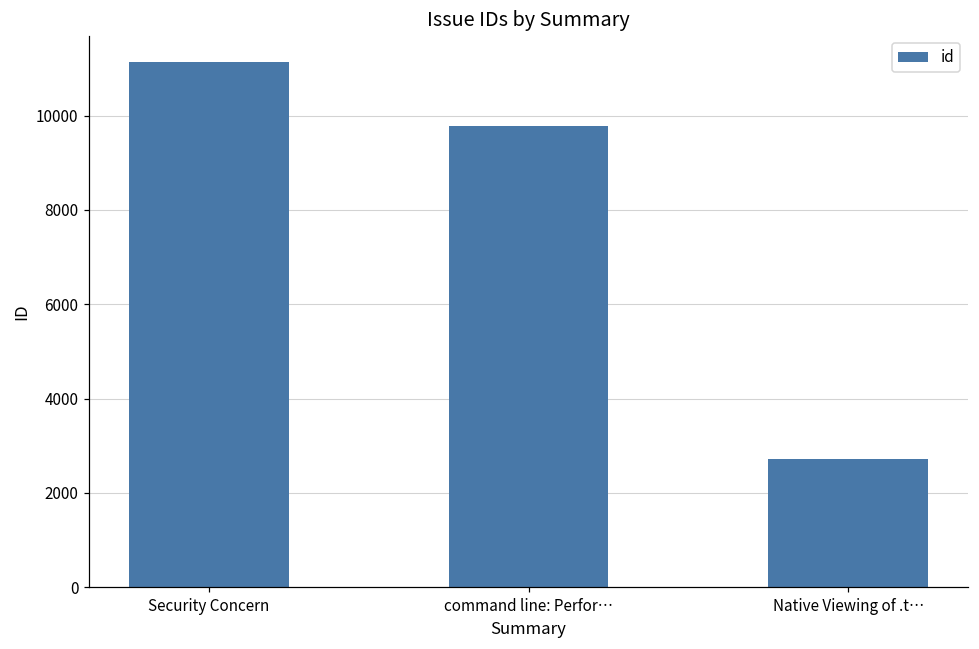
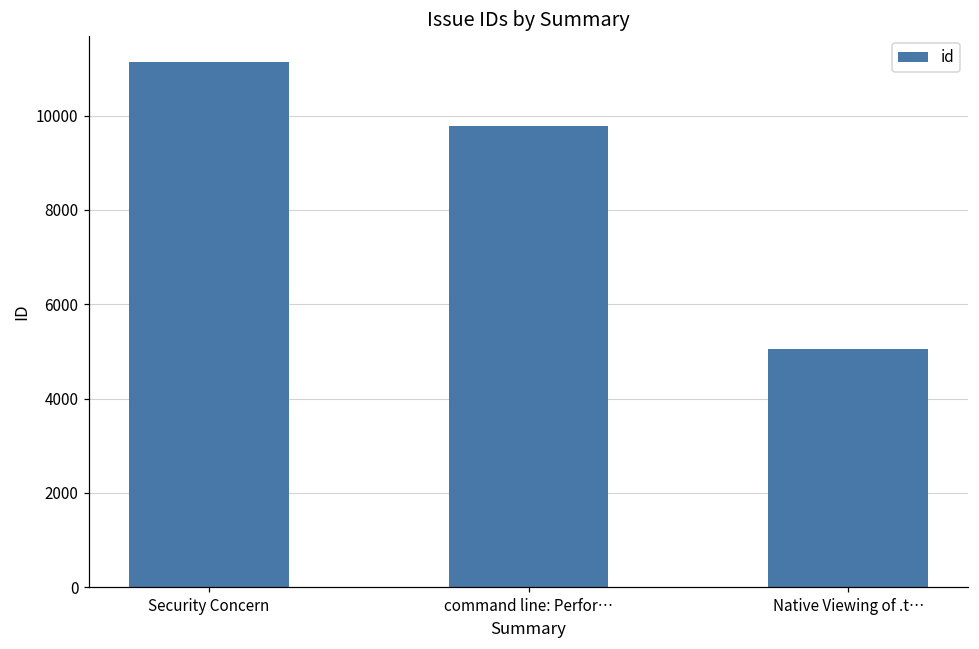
Native Viewing of .t…: 2700 -> 5000
